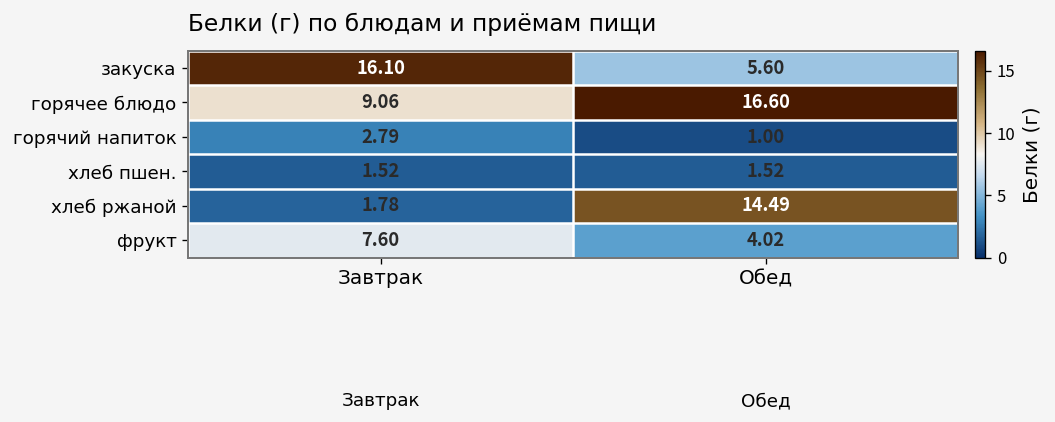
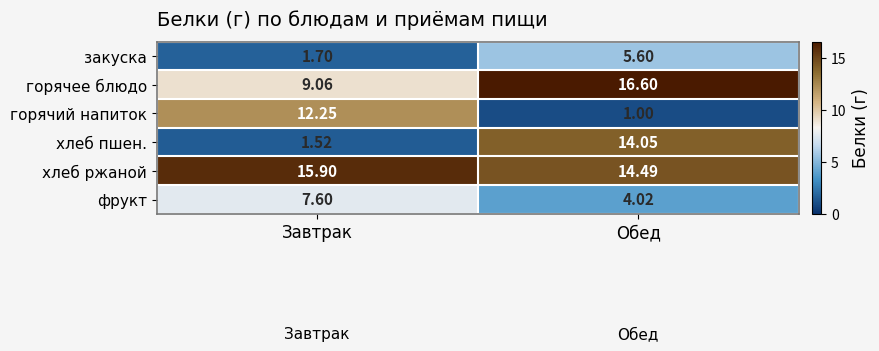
закуска, Завтрак: 16.10 -> 1.70
горячий напиток, Завтрак: 2.79 -> 12.25
хлеб пшен., Обед: 1.52 -> 14.05
хлеб ржаной, Завтрак: 1.78 -> 15.90
